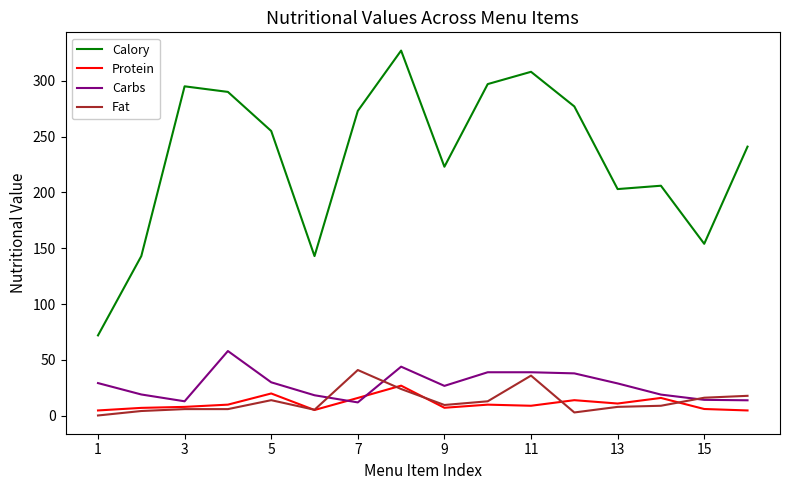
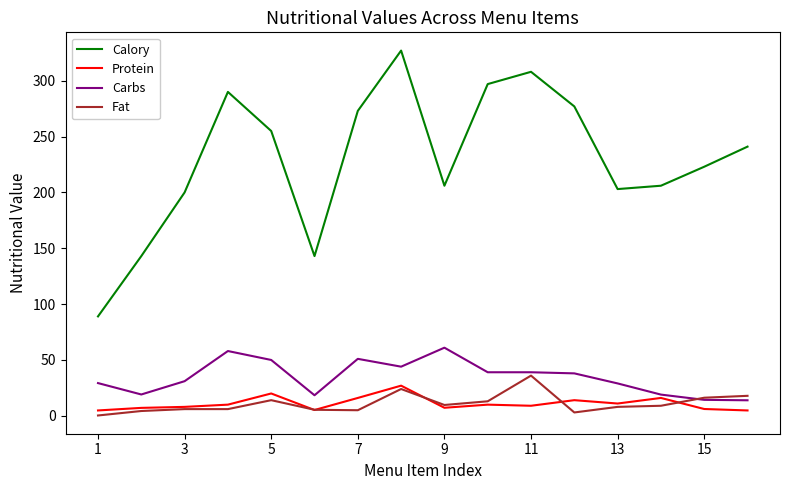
Calory, 1: 72 -> 89
Calory, 3: 295 -> 200
Carbs, 3: 13 -> 31
Carbs, 5: 30 -> 50
Carbs, 7: 12 -> 51
Fat, 7: 41 -> 5
Calory, 9: 223 -> 206
Carbs, 9: 27 -> 61
Calory, 15: 154 -> 223
